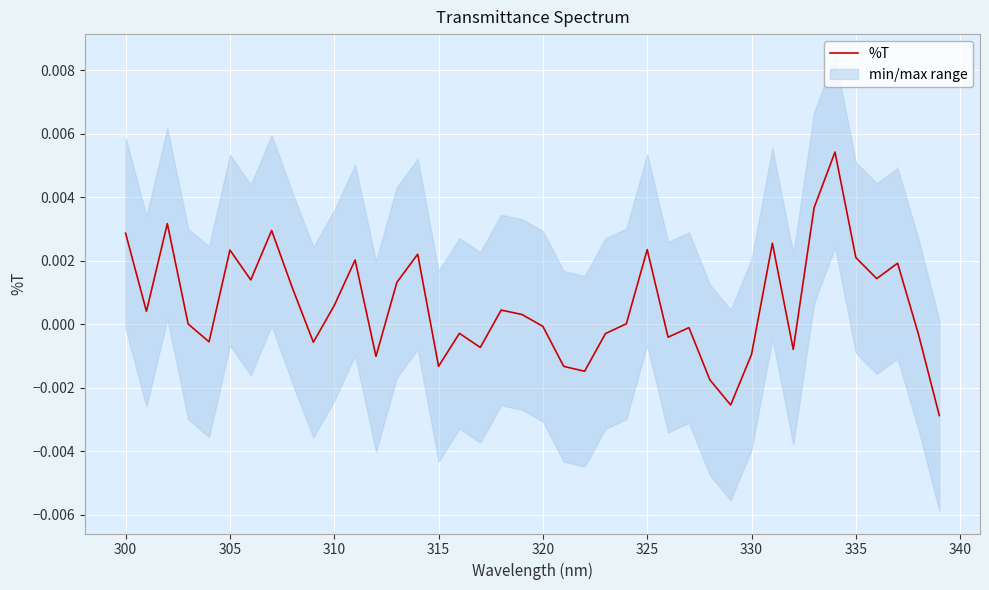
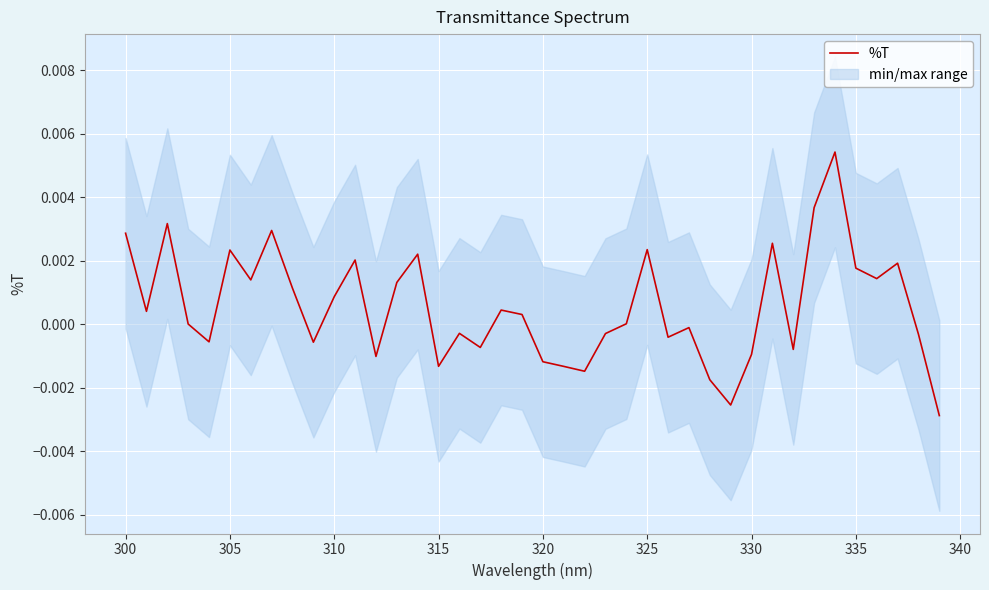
%T, 310: 0.0006 -> 0.0009
%T, 320: -0.0001 -> -0.0012
%T, 335: 0.0021 -> 0.0018
